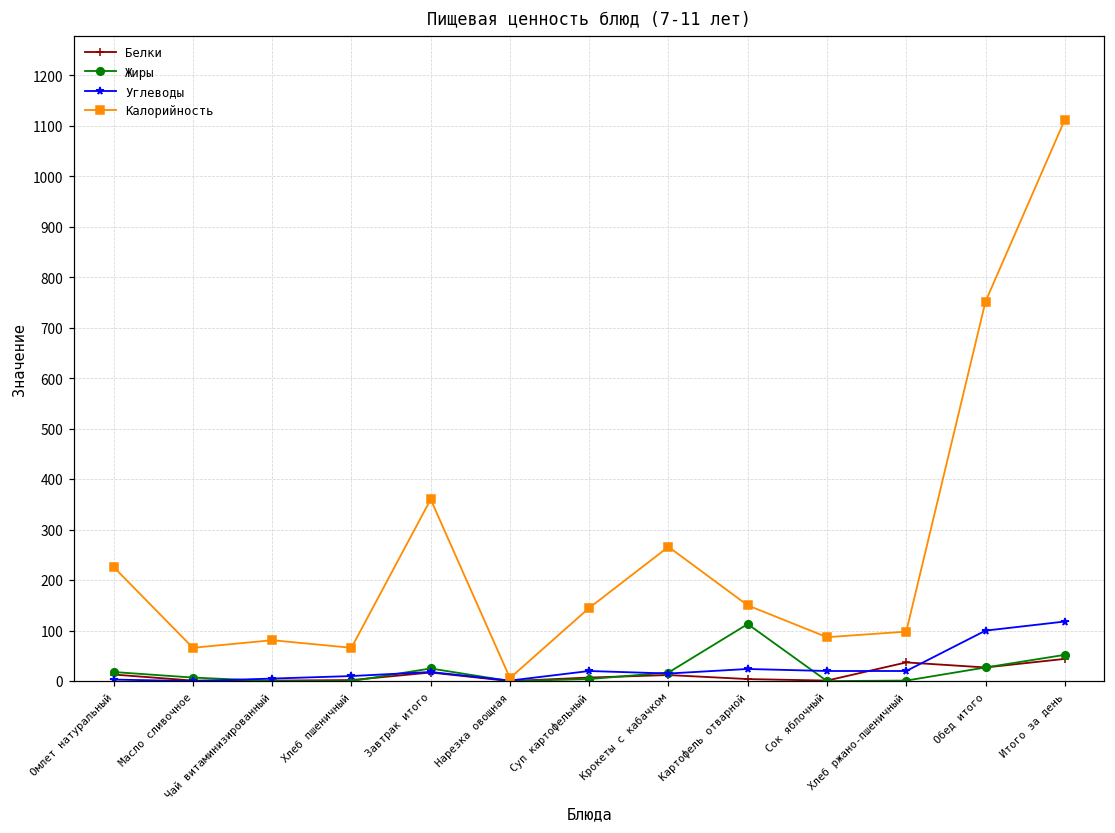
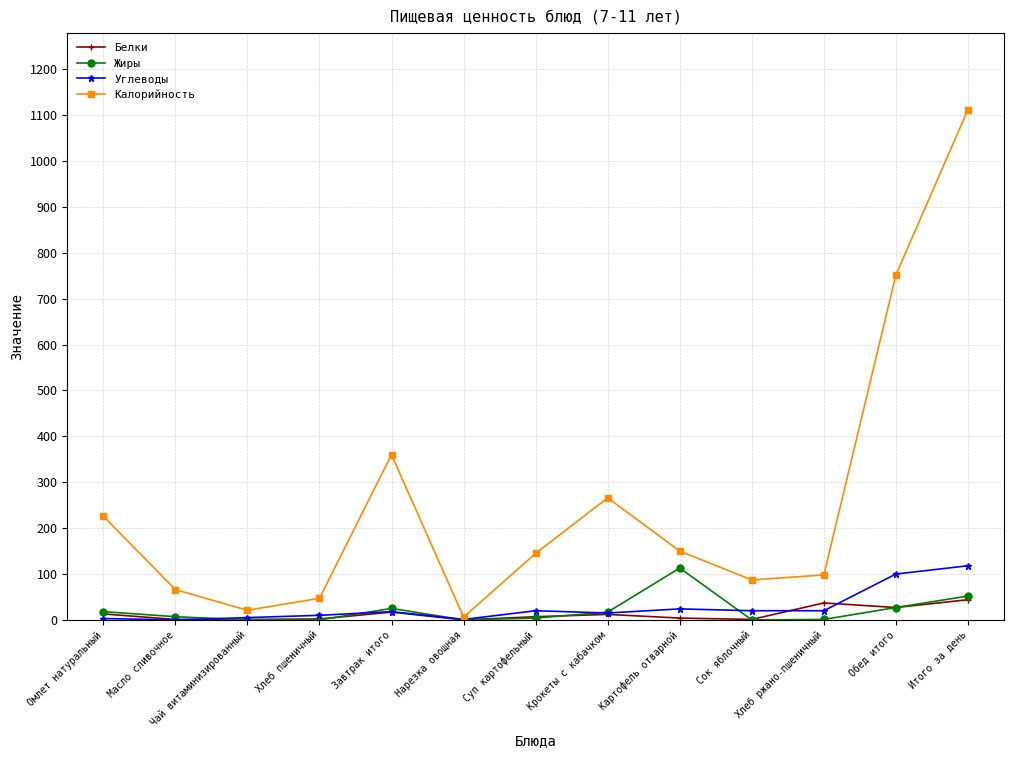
Калорийность, Чай витаминизированный: 80 -> 20
Калорийность, Хлеб пшеничный: 70 -> 50
